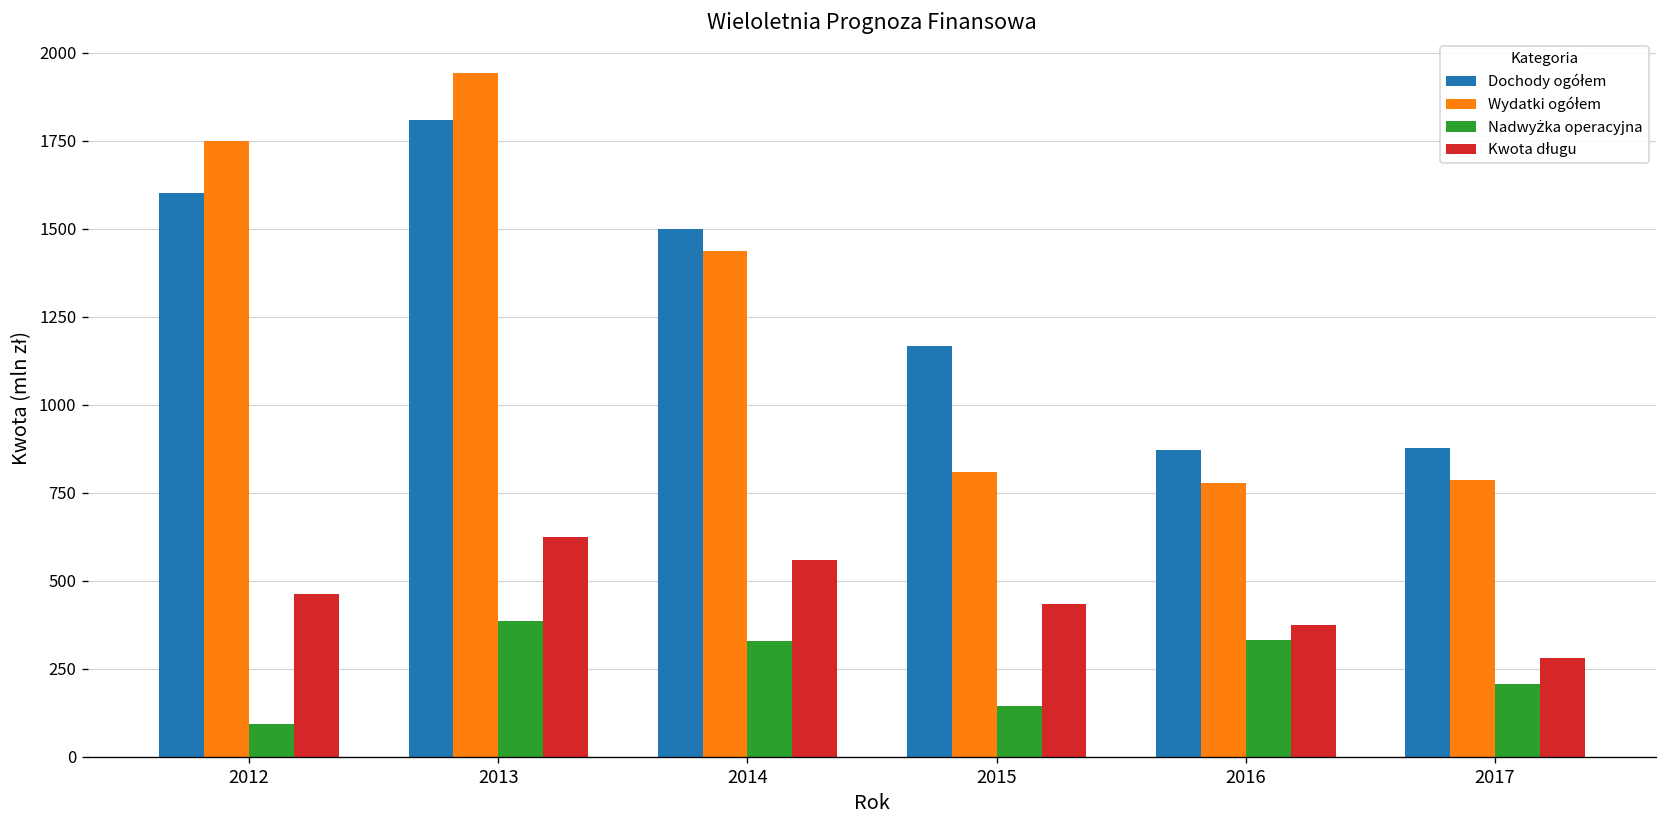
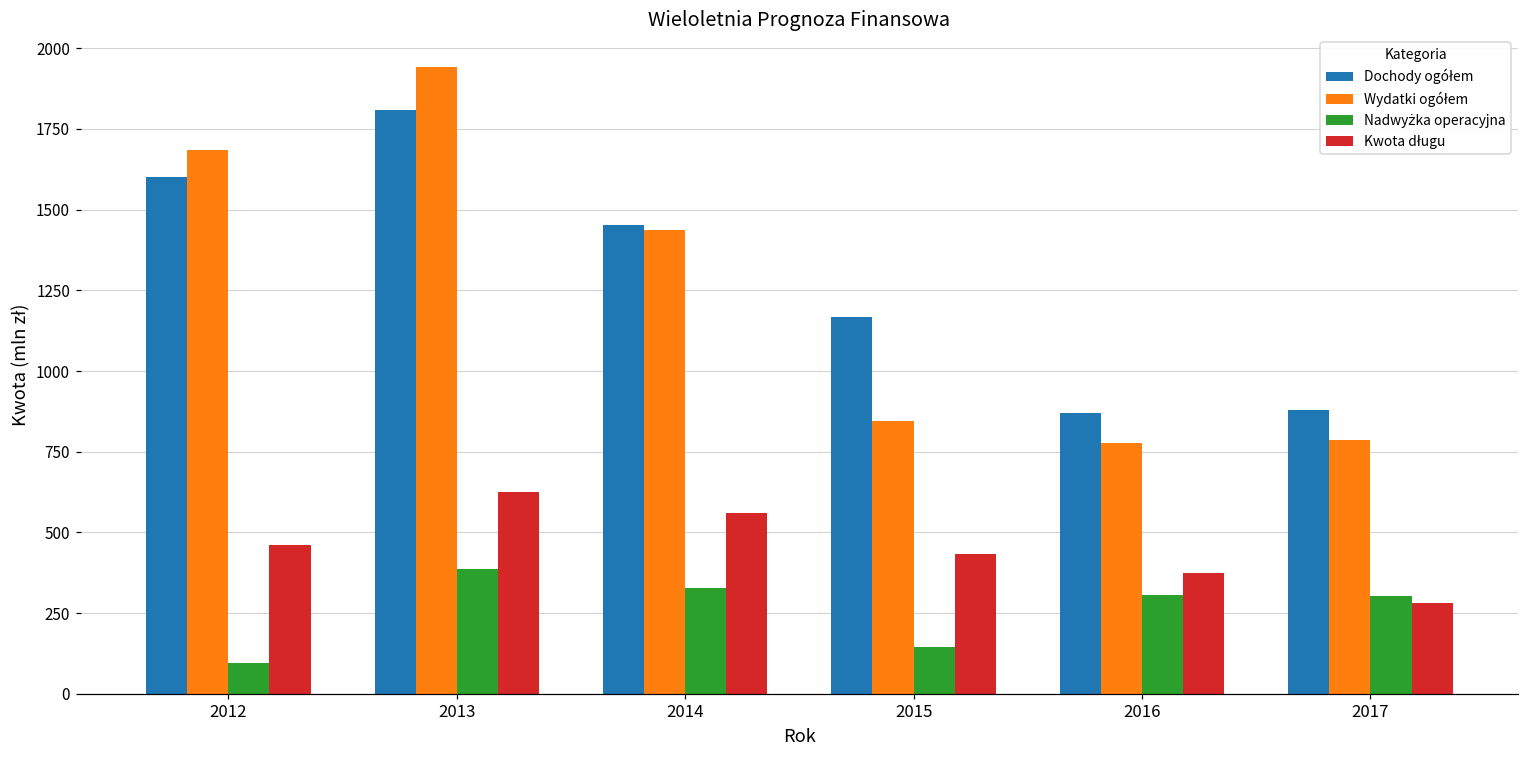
Wydatki ogółem, 2012: 1750 -> 1680
Dochody ogółem, 2014: 1500 -> 1450
Wydatki ogółem, 2015: 810 -> 840
Nadwyżka operacyjna, 2016: 330 -> 300
Nadwyżka operacyjna, 2017: 210 -> 300
